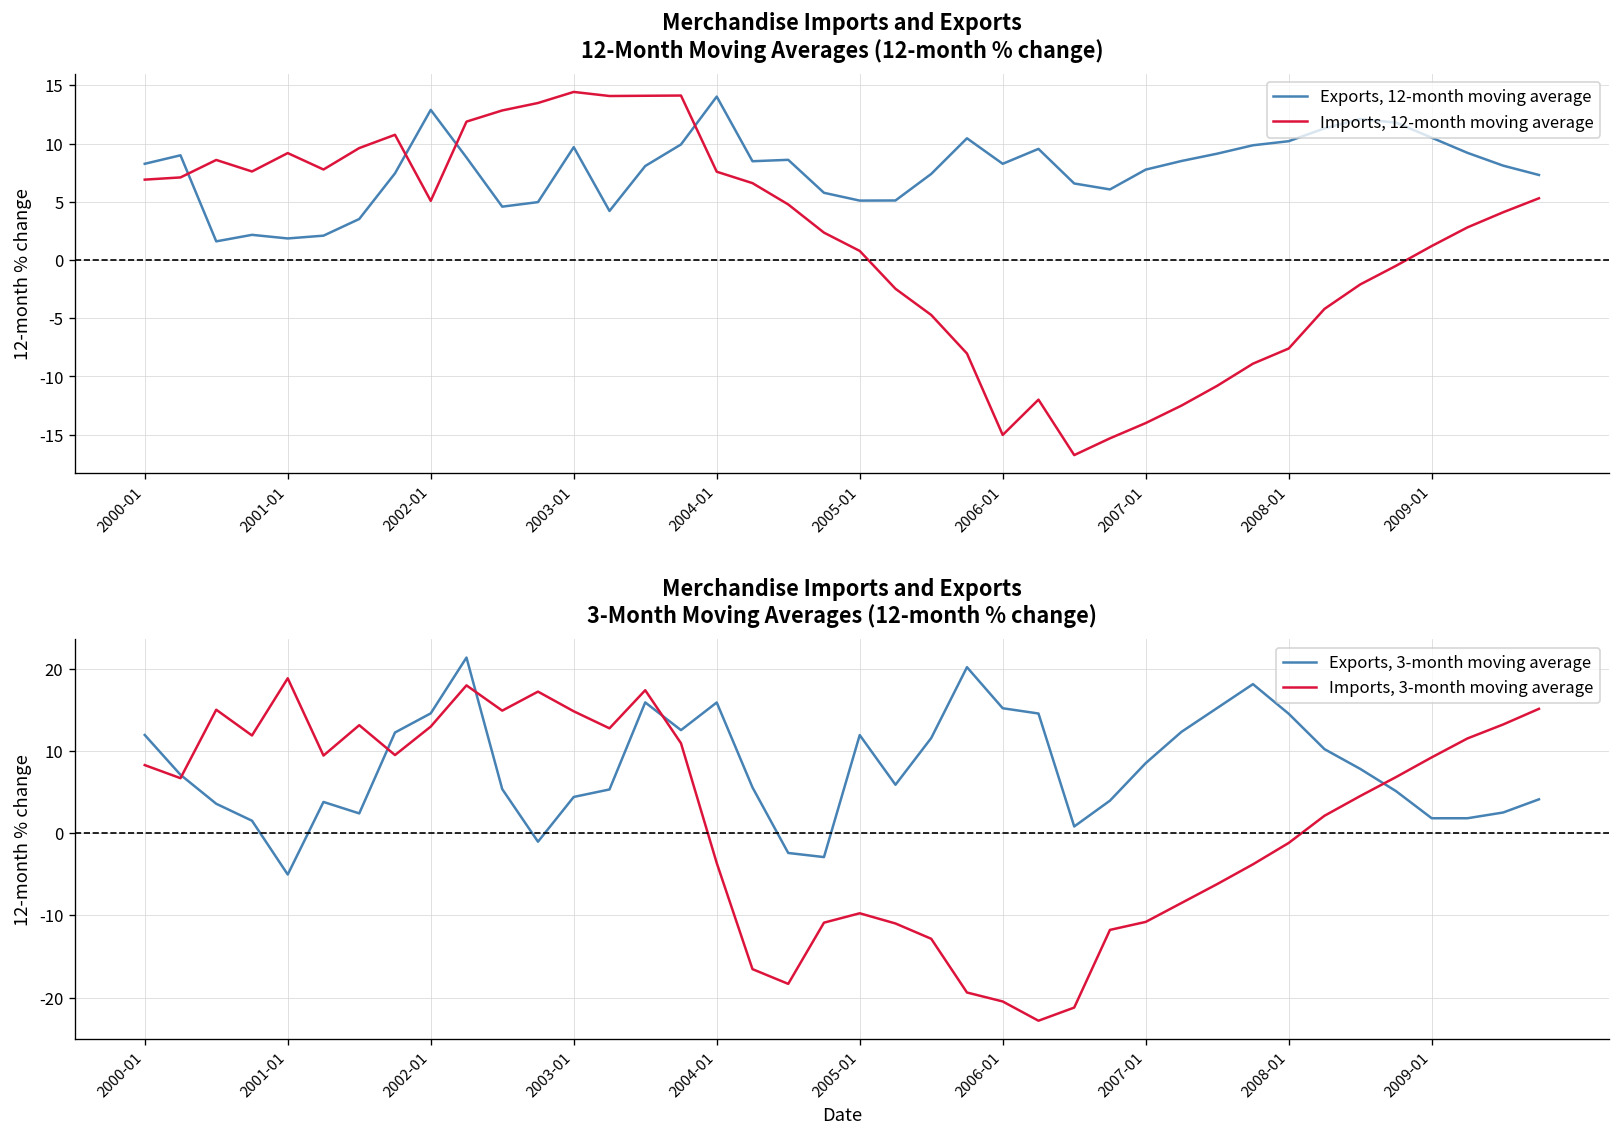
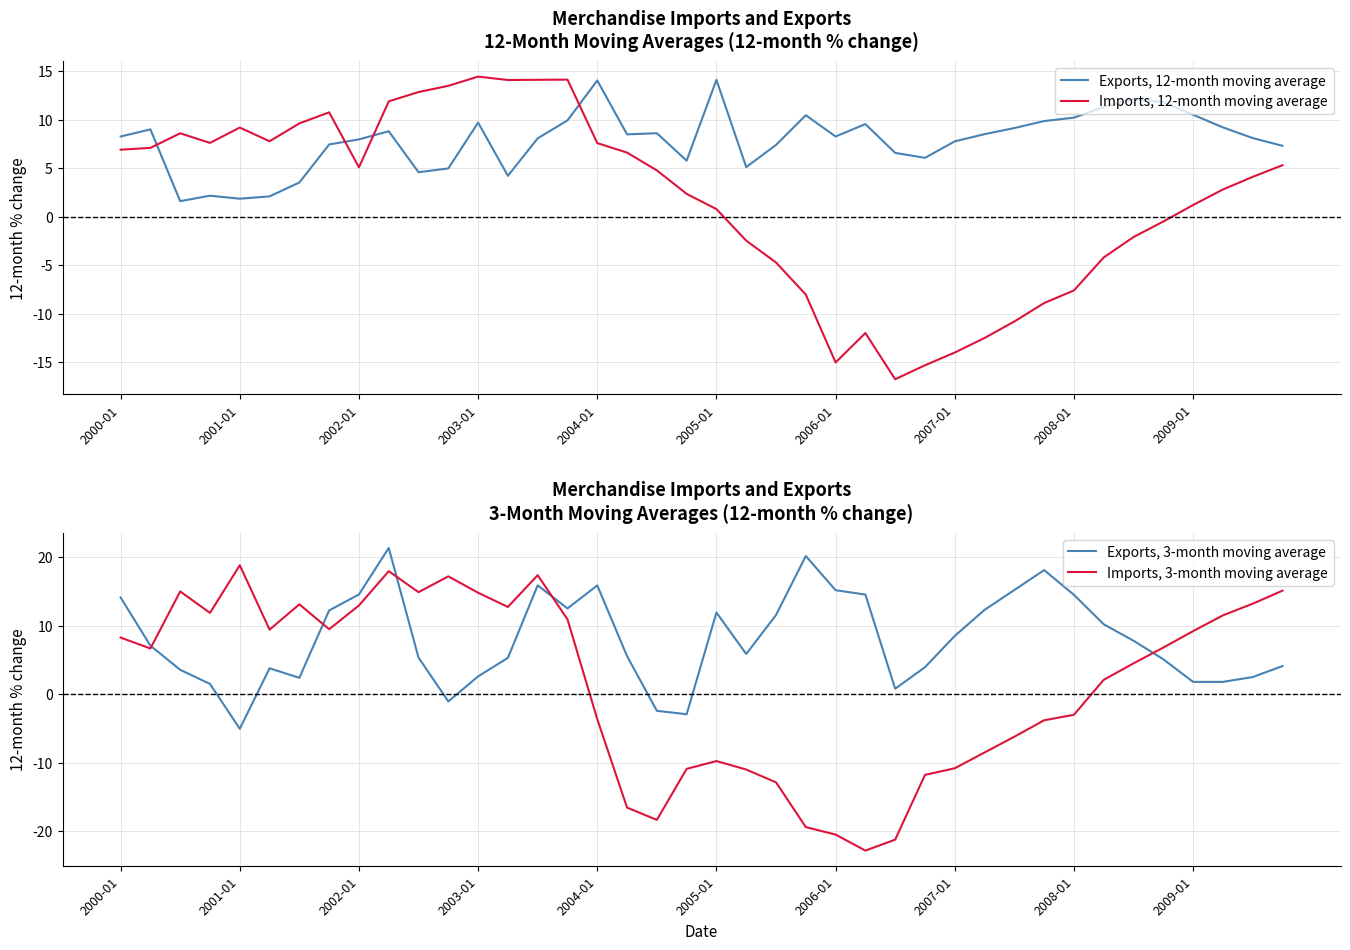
Merchandise Imports and Exports 12-Month Moving Averages (12-month % change), Exports, 12-month moving average, 2002-01: 13 -> 8
Merchandise Imports and Exports 12-Month Moving Averages (12-month % change), Exports, 12-month moving average, 2005-01: 5 -> 14
Merchandise Imports and Exports 3-Month Moving Averages (12-month % change), Exports, 3-month moving average, 2000-01: 12 -> 14
Merchandise Imports and Exports 3-Month Moving Averages (12-month % change), Exports, 3-month moving average, 2003-01: 4 -> 3
Merchandise Imports and Exports 3-Month Moving Averages (12-month % change), Imports, 3-month moving average, 2008-01: -1 -> -3
